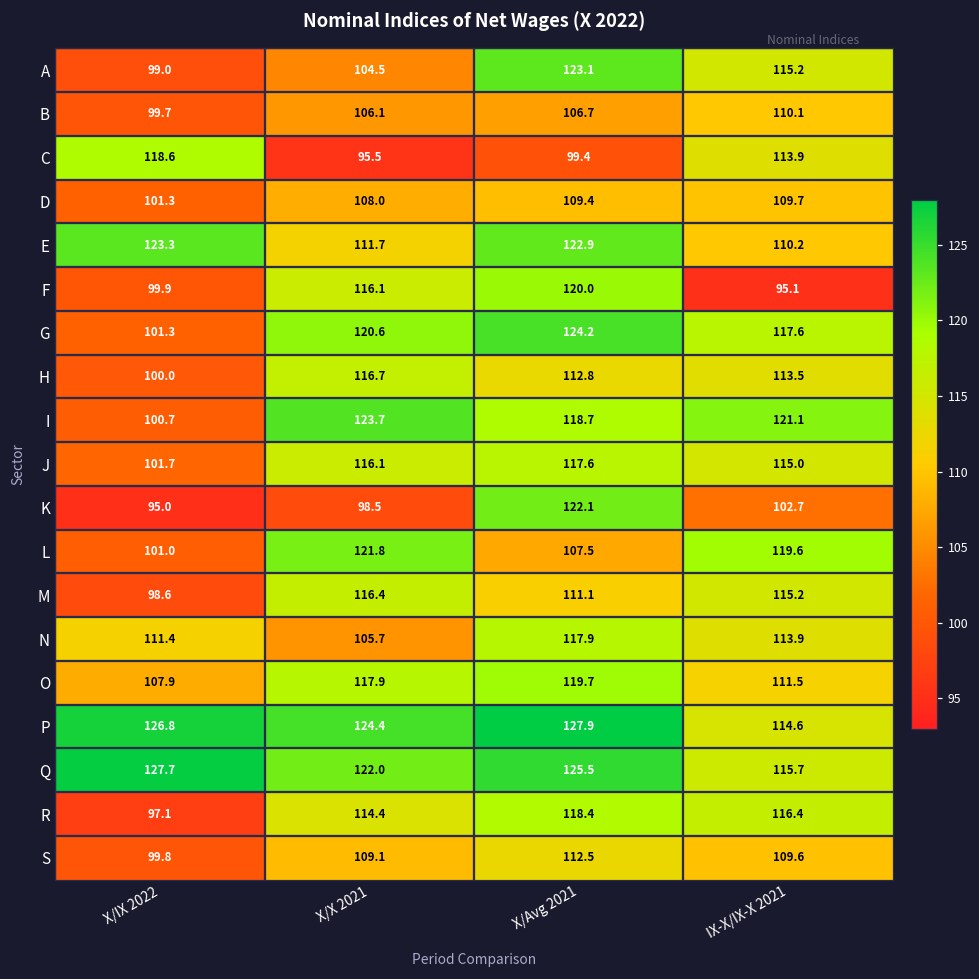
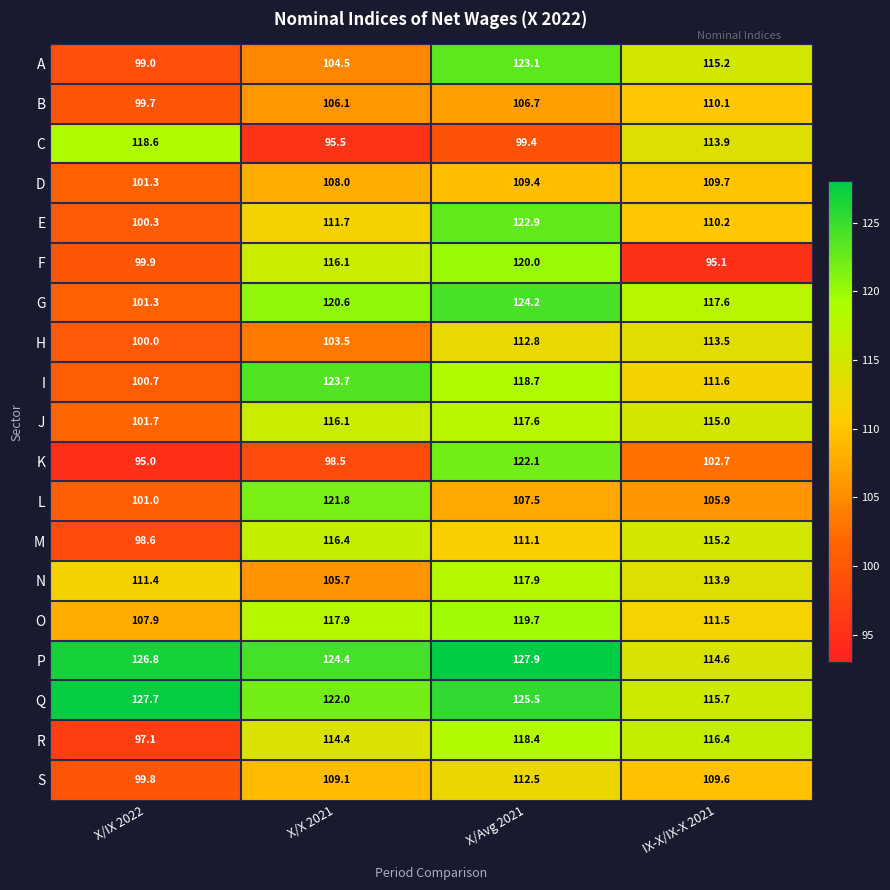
E, X/IX 2022: 123.3 -> 100.3
H, X/X 2021: 116.7 -> 103.5
I, IX-X/IX-X 2021: 121.1 -> 111.6
L, IX-X/IX-X 2021: 119.6 -> 105.9
